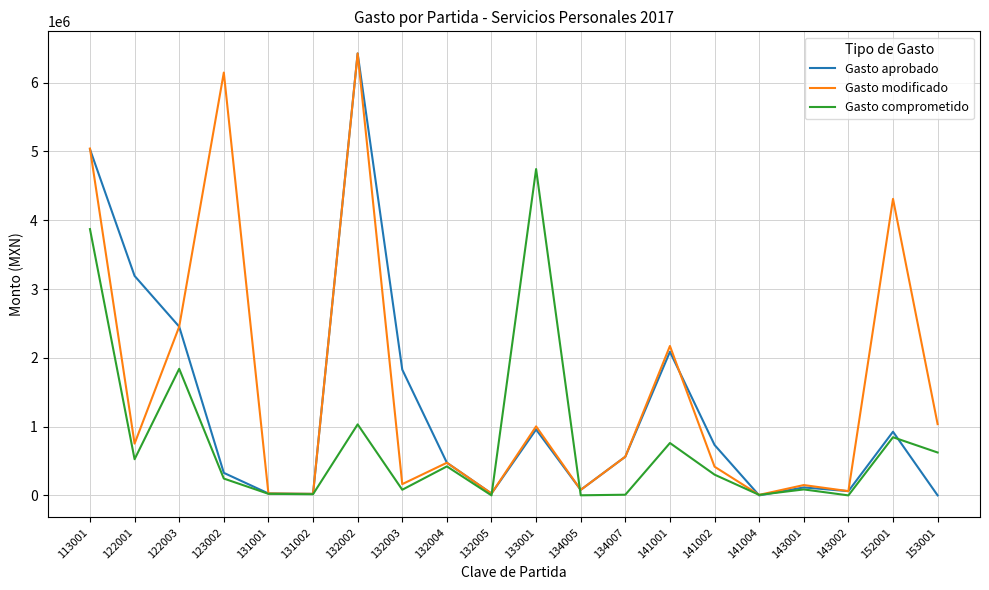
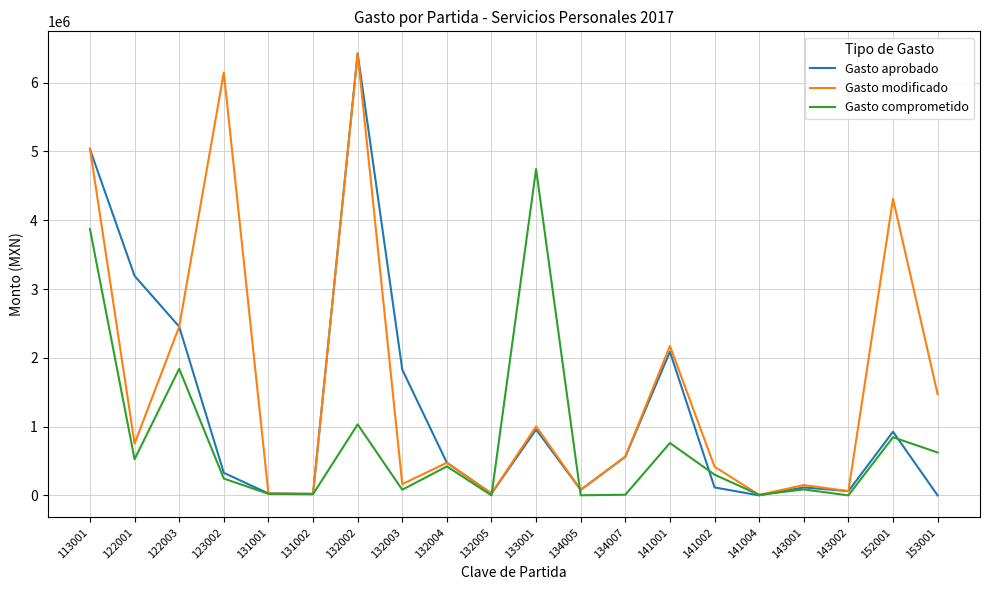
Gasto aprobado, 141002: 700000 -> 100000
Gasto modificado, 153001: 1000000 -> 1500000
